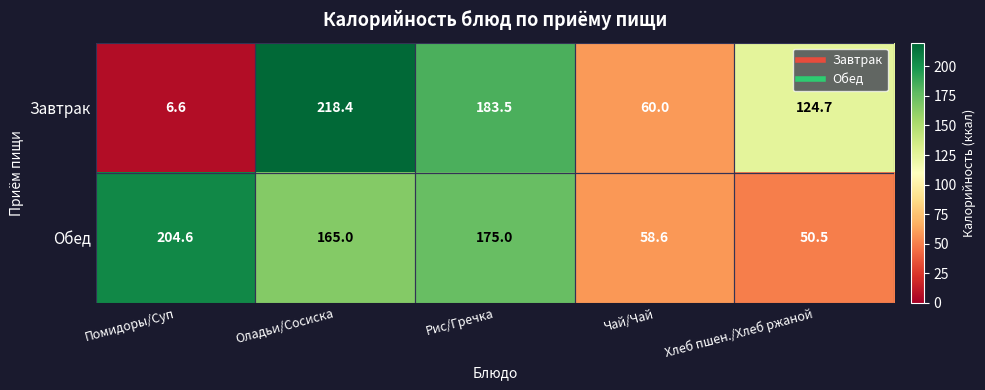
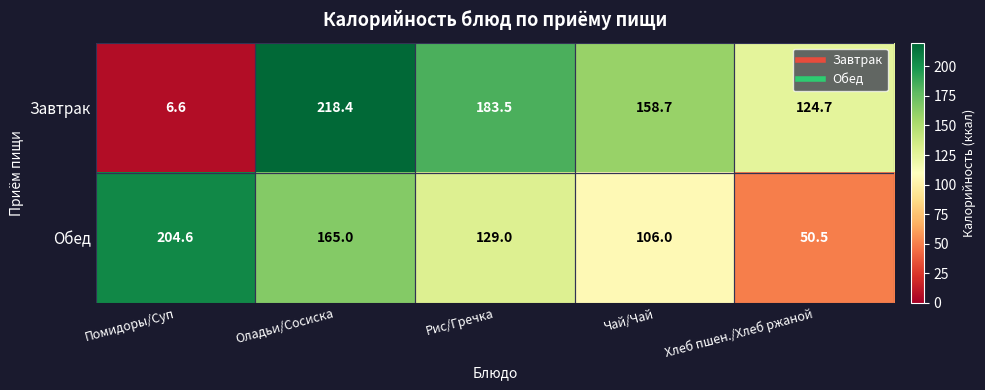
Завтрак, Чай/Чай: 60.0 -> 158.7
Обед, Рис/Гречка: 175.0 -> 129.0
Обед, Чай/Чай: 58.6 -> 106.0
